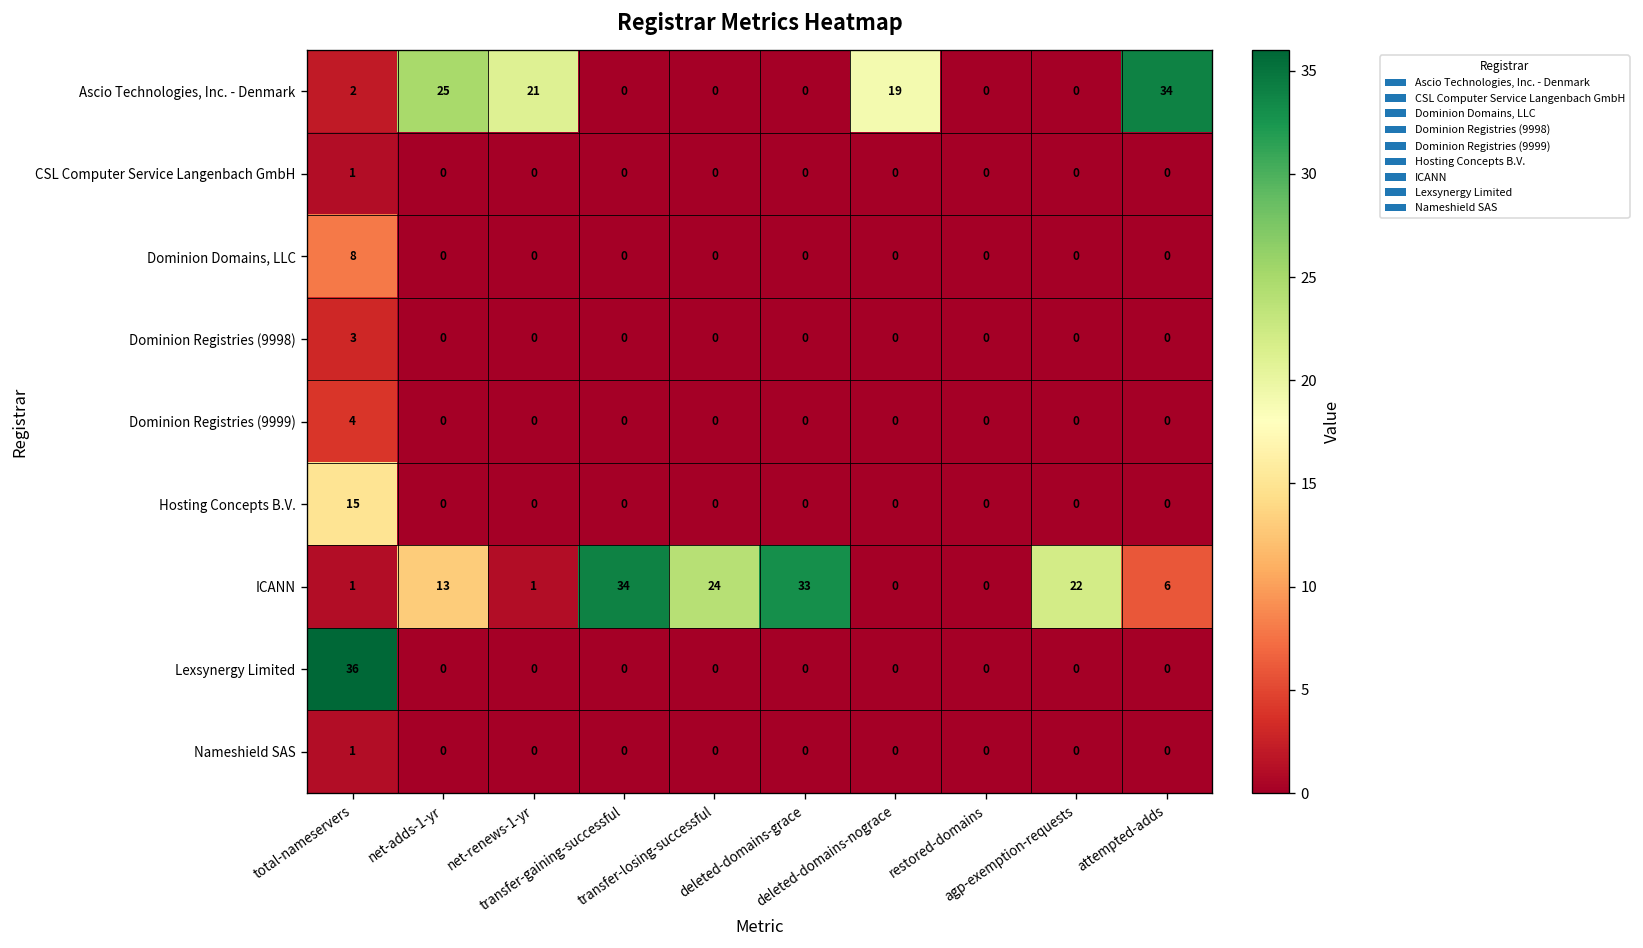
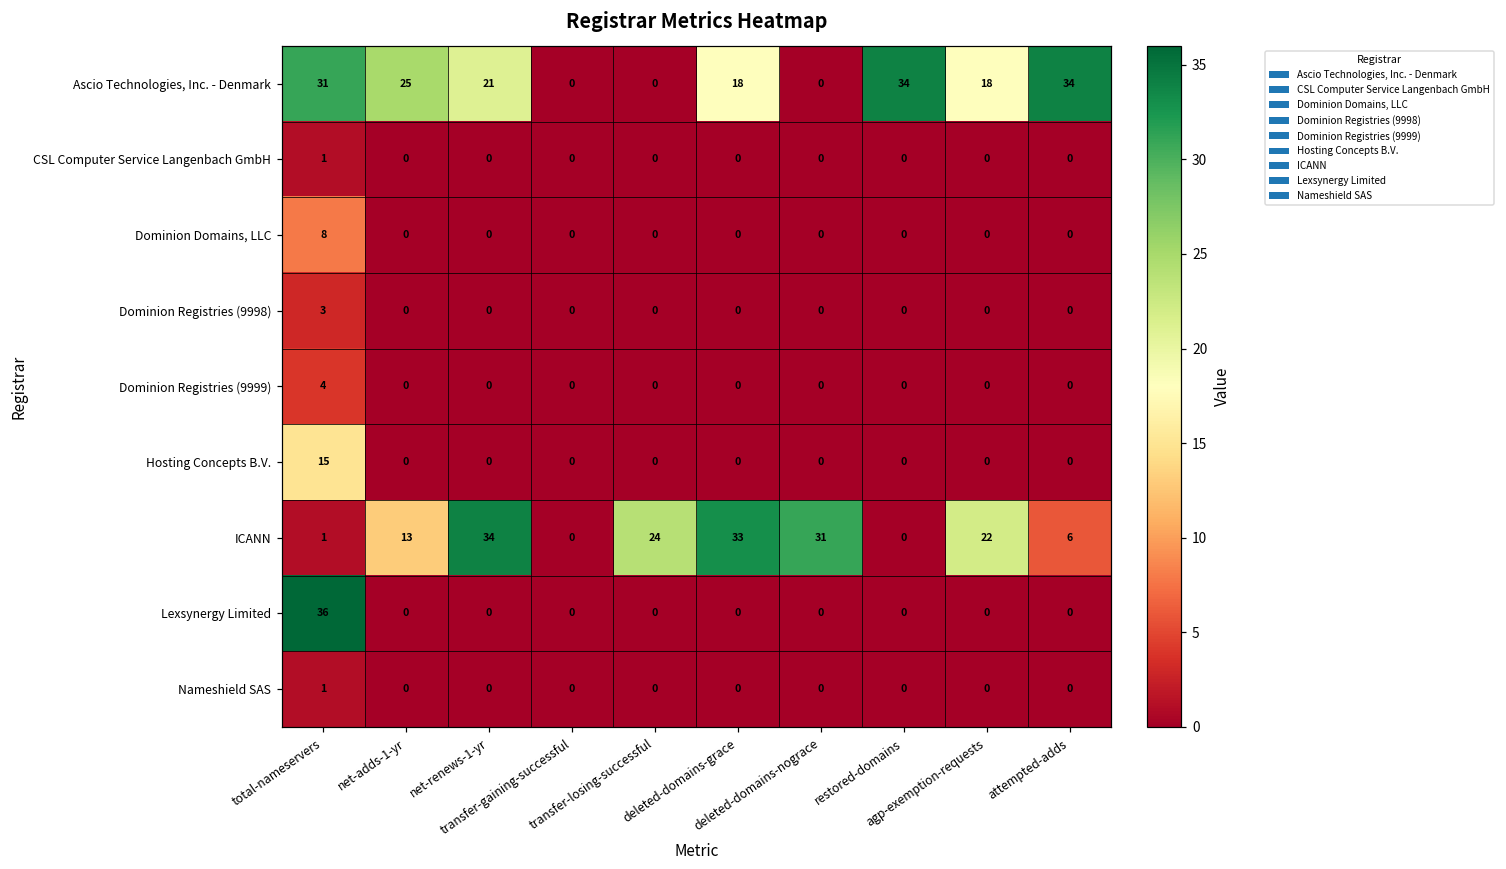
Ascio Technologies, Inc. - Denmark, total-nameservers: 2 -> 31
Ascio Technologies, Inc. - Denmark, deleted-domains-grace: 0 -> 18
Ascio Technologies, Inc. - Denmark, deleted-domains-nograce: 19 -> 0
Ascio Technologies, Inc. - Denmark, restored-domains: 0 -> 34
Ascio Technologies, Inc. - Denmark, agp-exemption-requests: 0 -> 18
ICANN, net-renews-1-yr: 1 -> 34
ICANN, transfer-gaining-successful: 34 -> 0
ICANN, deleted-domains-nograce: 0 -> 31
